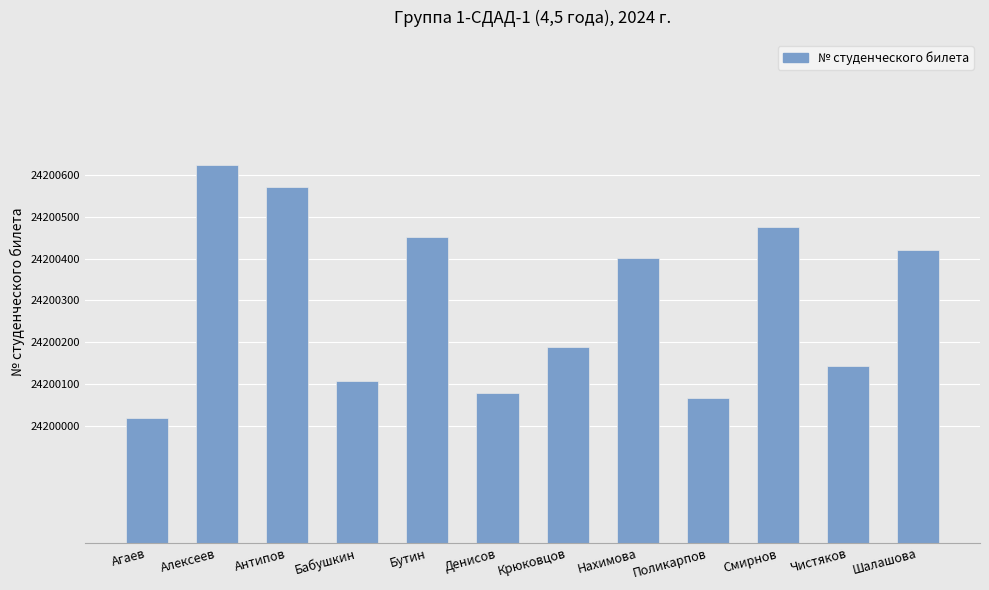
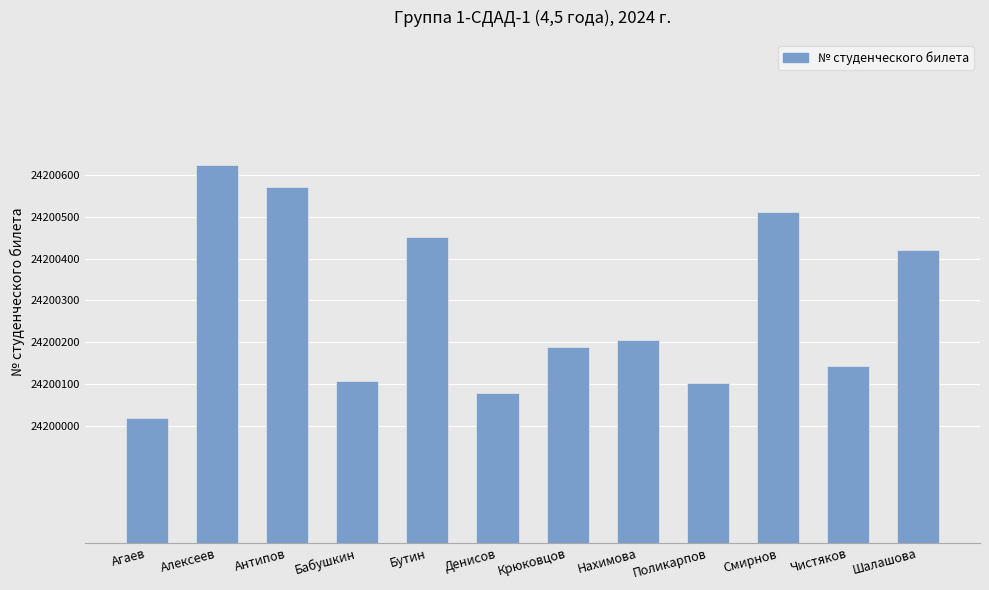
Нахимова: 24200400 -> 24200210
Поликарпов: 24200070 -> 24200100
Смирнов: 24200480 -> 24200510
